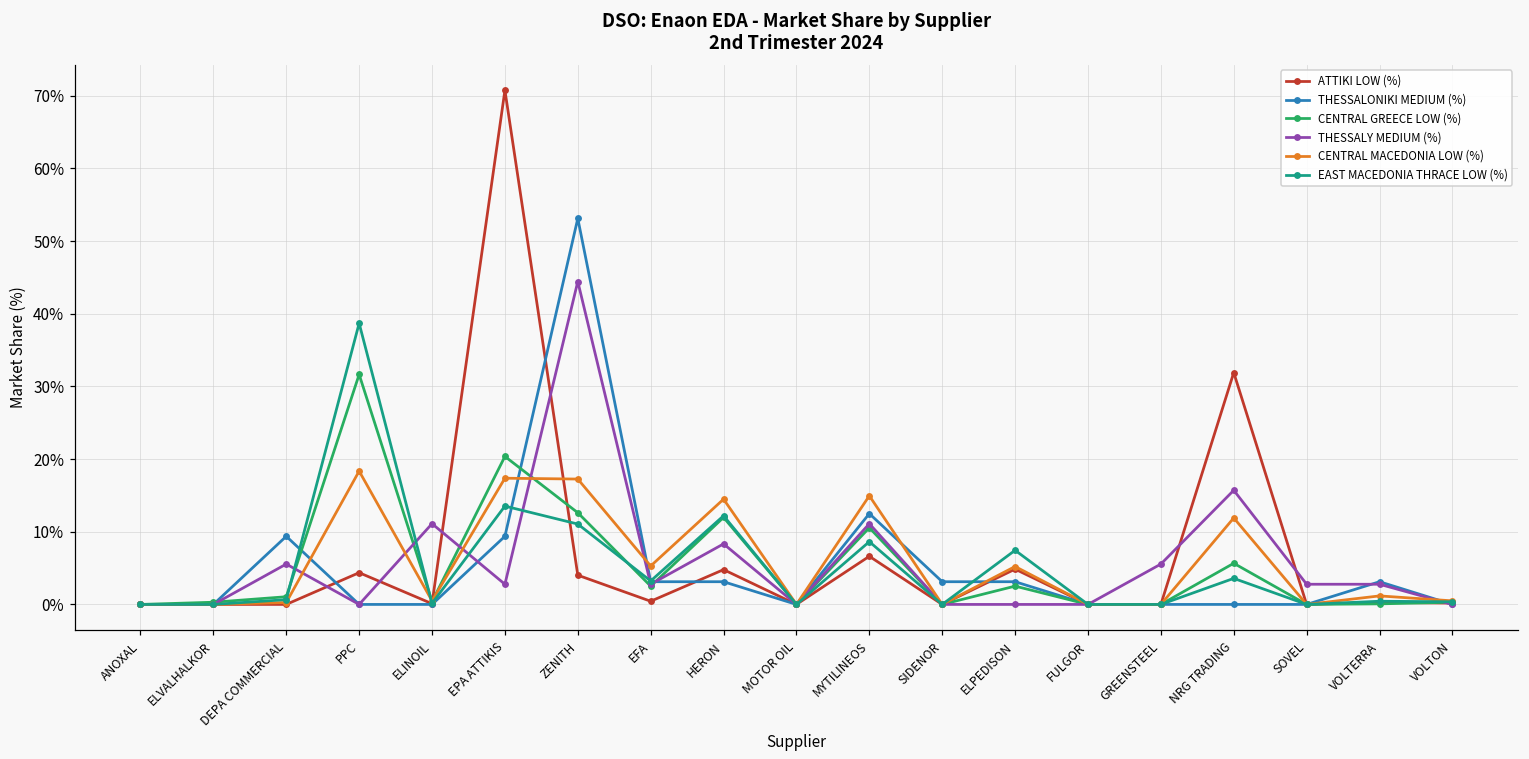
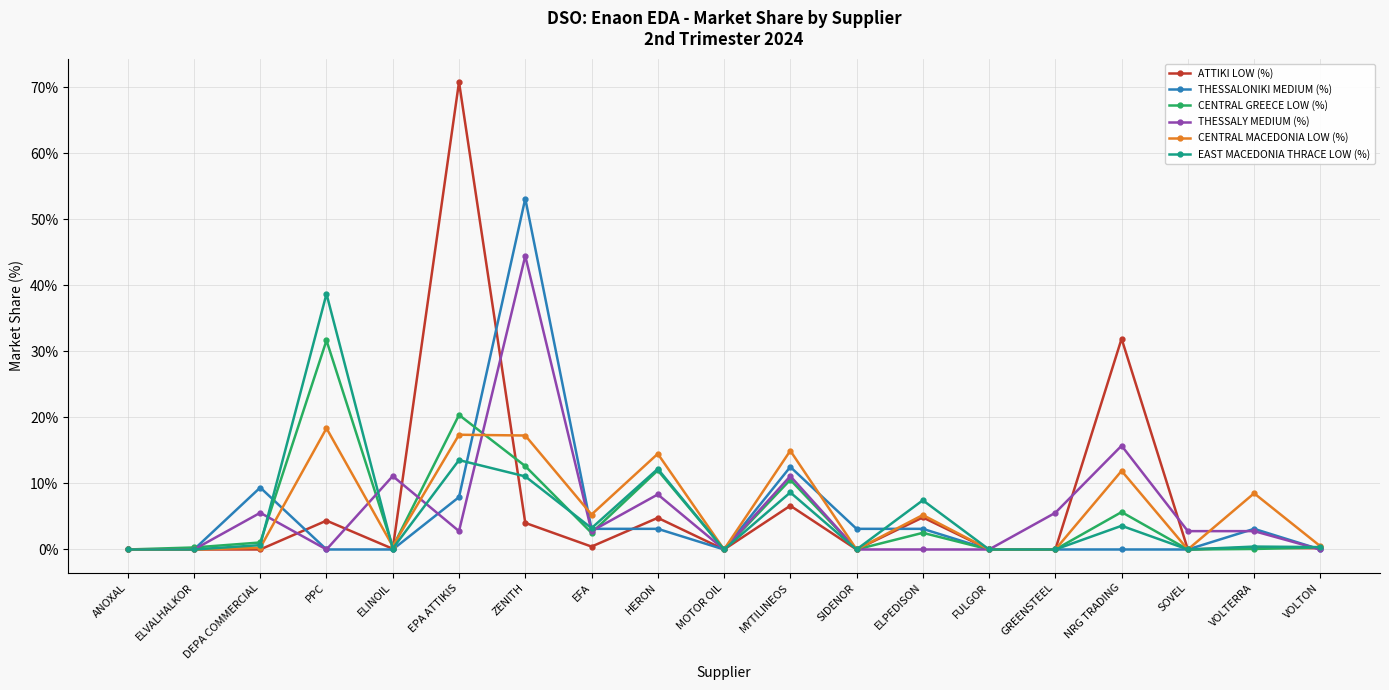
THESSALONIKI MEDIUM (%), EPA ATTIKIS: 9% -> 8%
CENTRAL MACEDONIA LOW (%), VOLTERRA: 1% -> 9%
